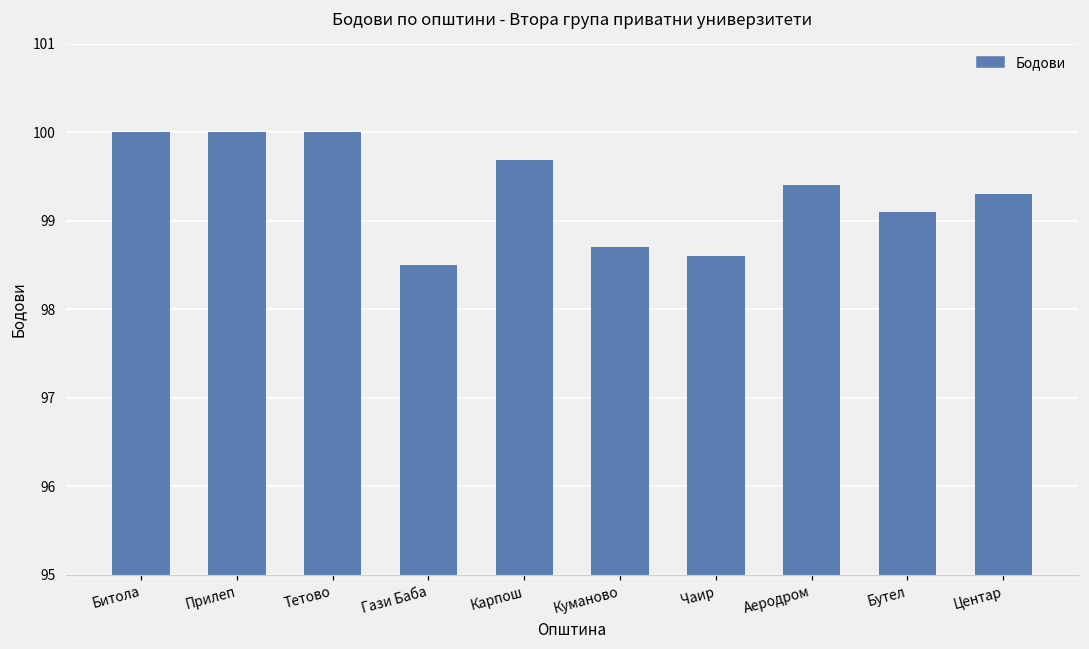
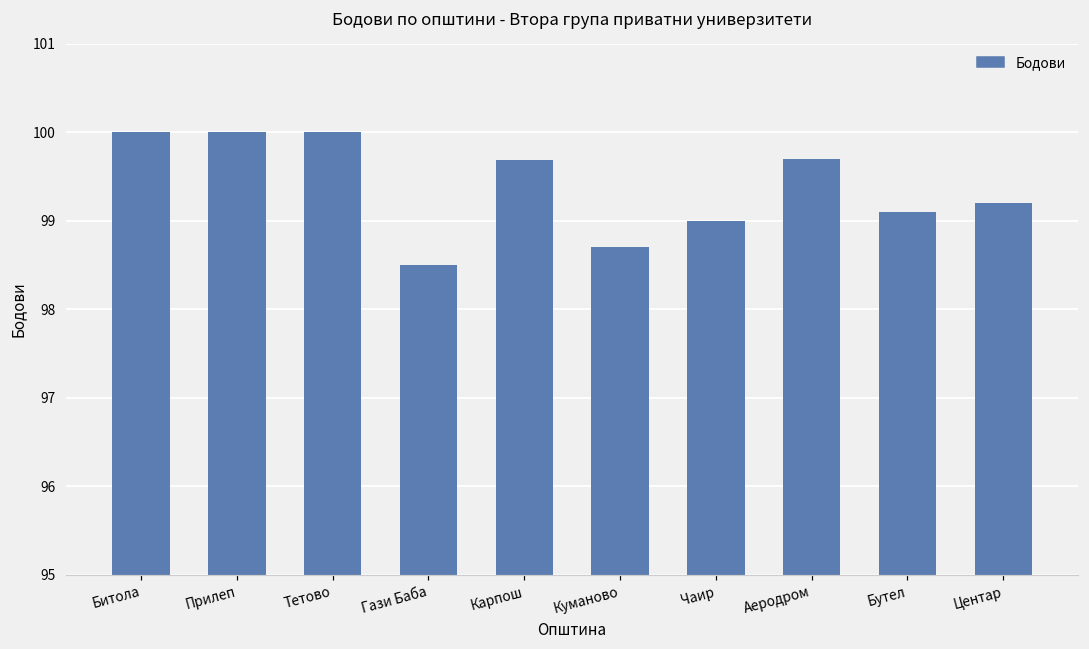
Чаир: 98.6 -> 99.0
Аеродром: 99.4 -> 99.7
Центар: 99.3 -> 99.2
